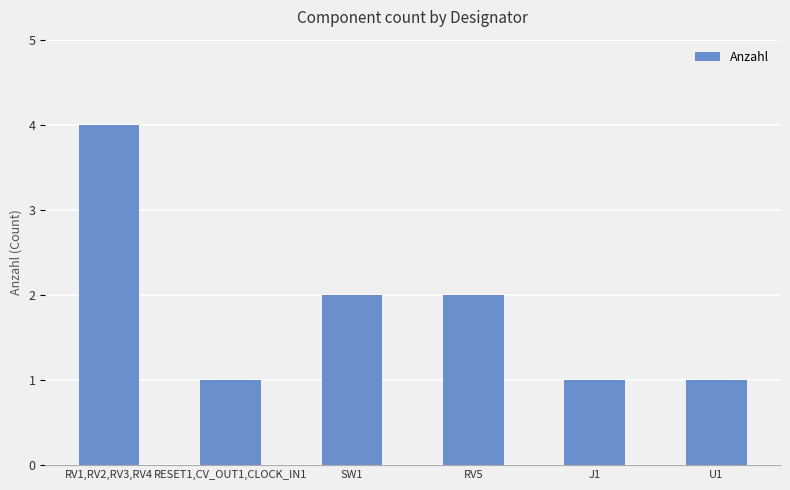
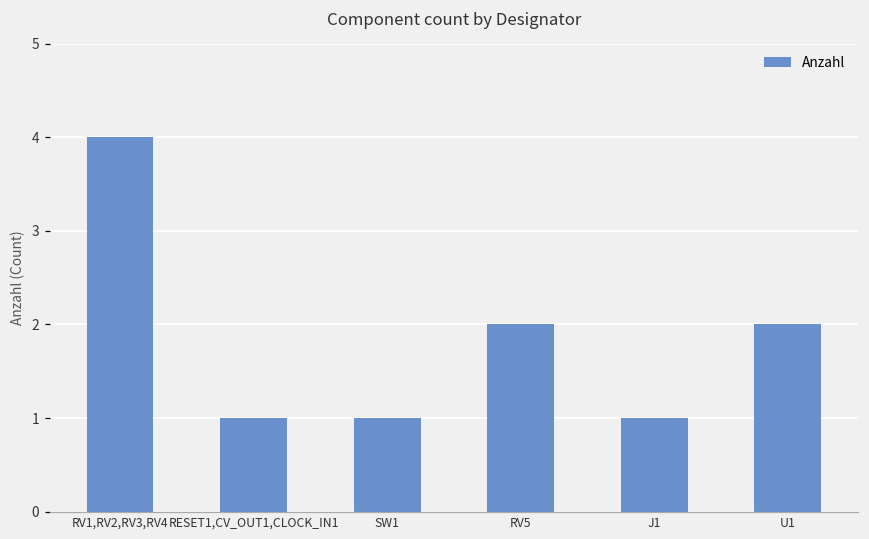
SW1: 2 -> 1
U1: 1 -> 2
